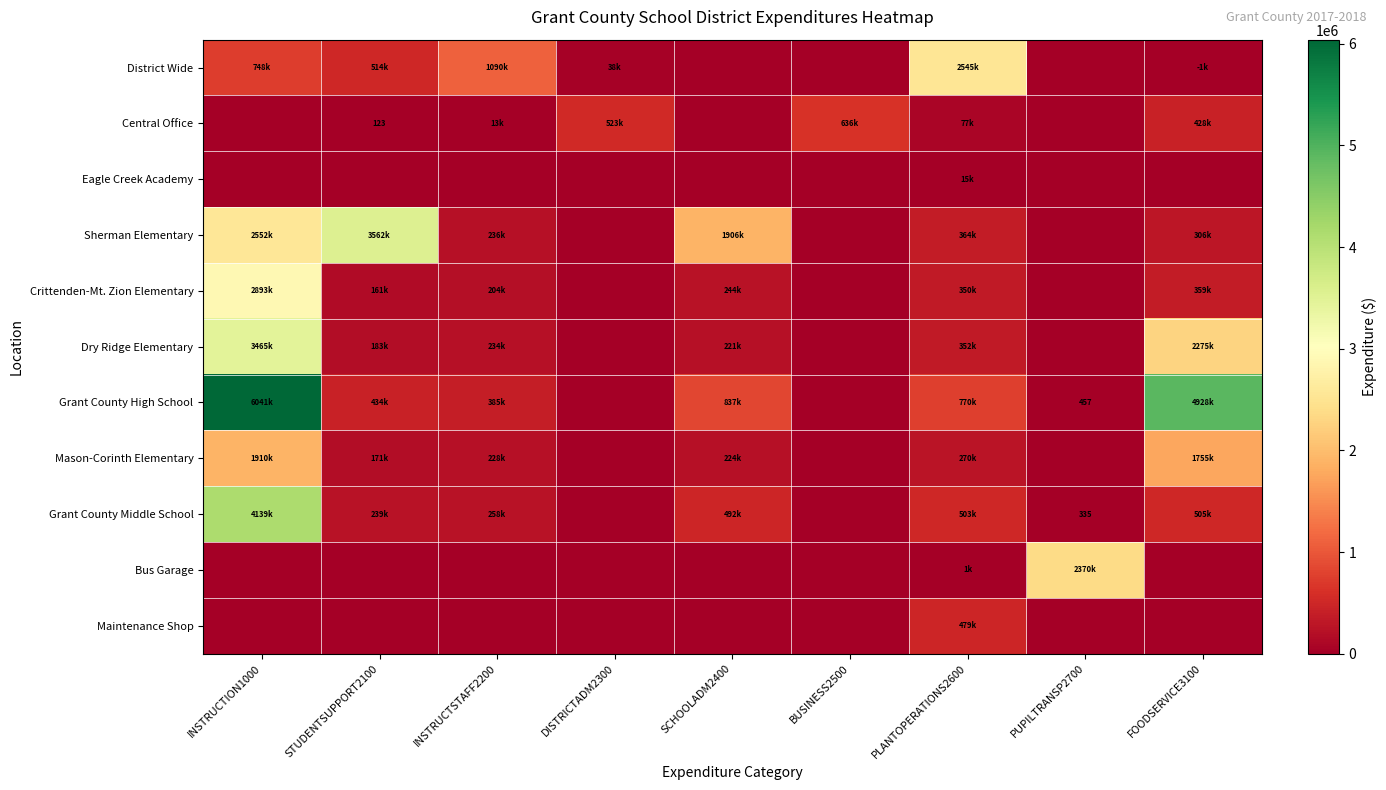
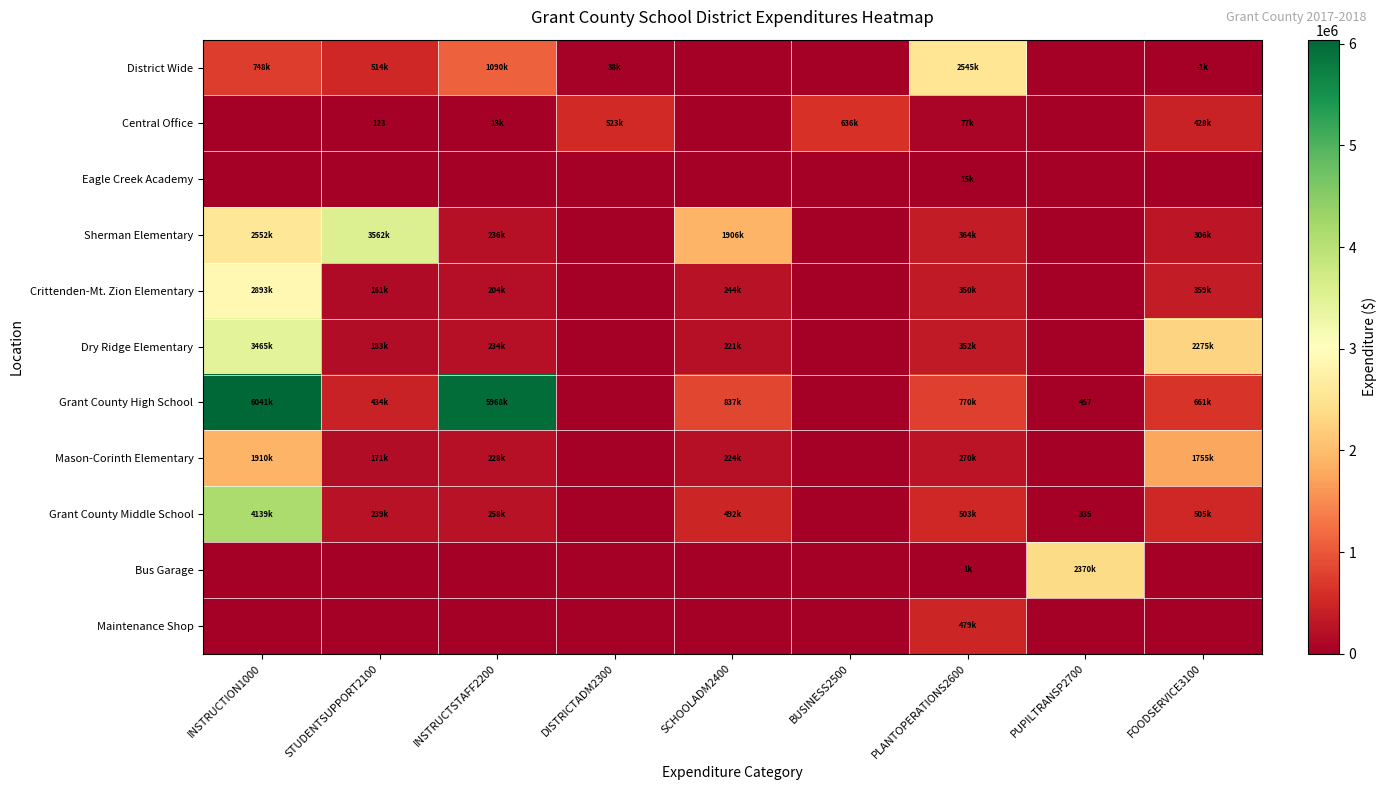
Grant County High School, INSTRUCTSTAFF2200: 385k -> 5968k
Grant County High School, FOODSERVICE3100: 4928k -> 661k
